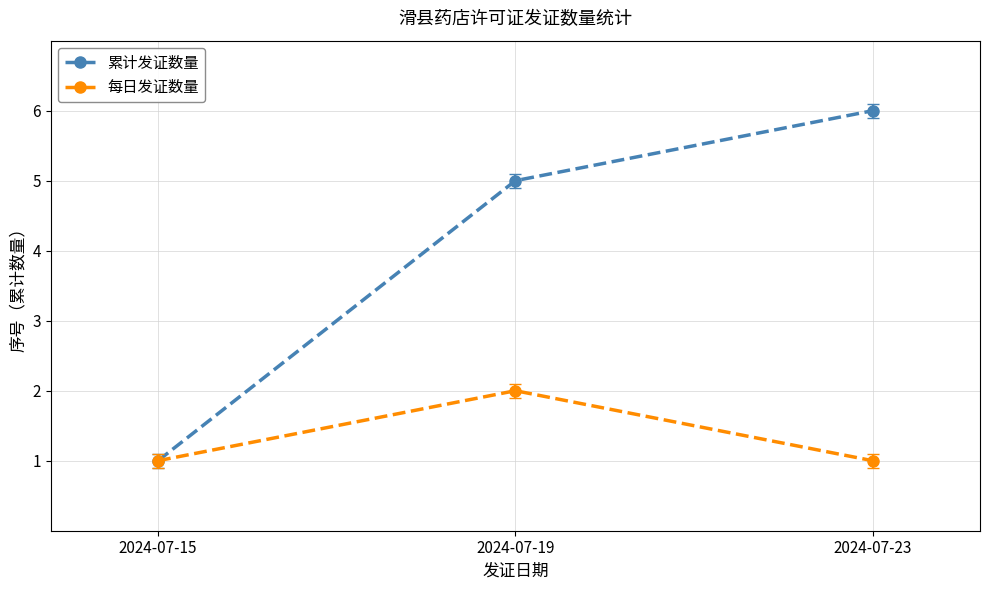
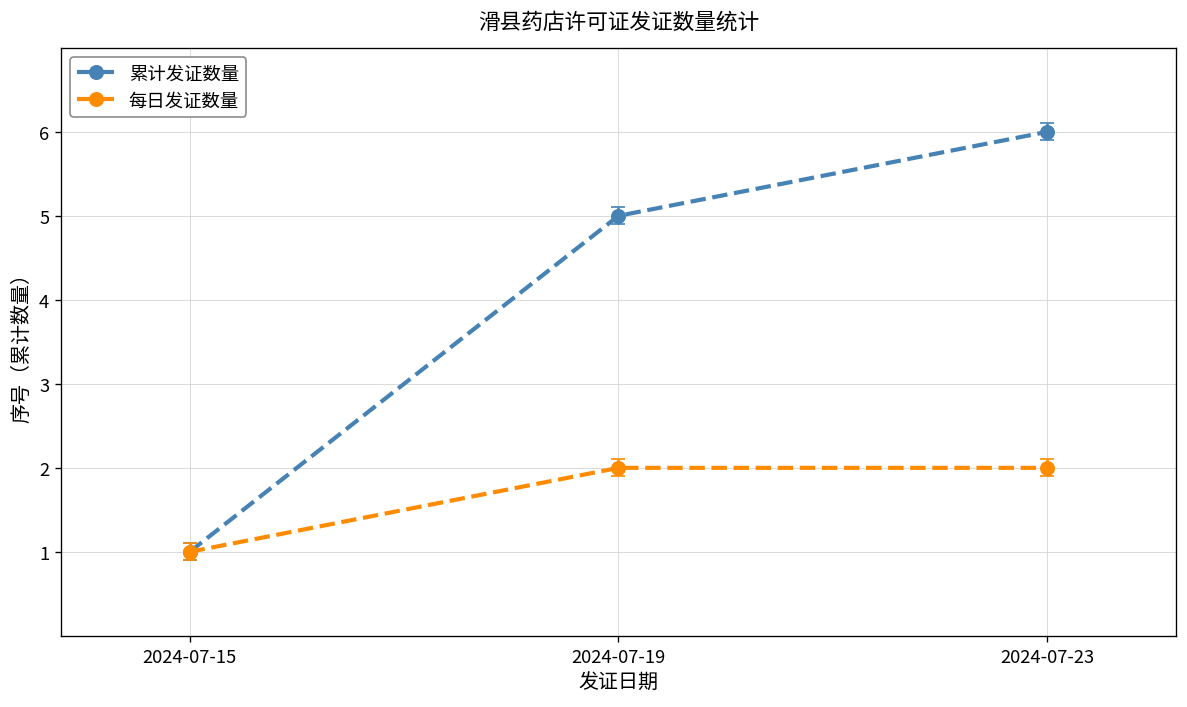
每日发证数量, 2024-07-23: 1 -> 2
